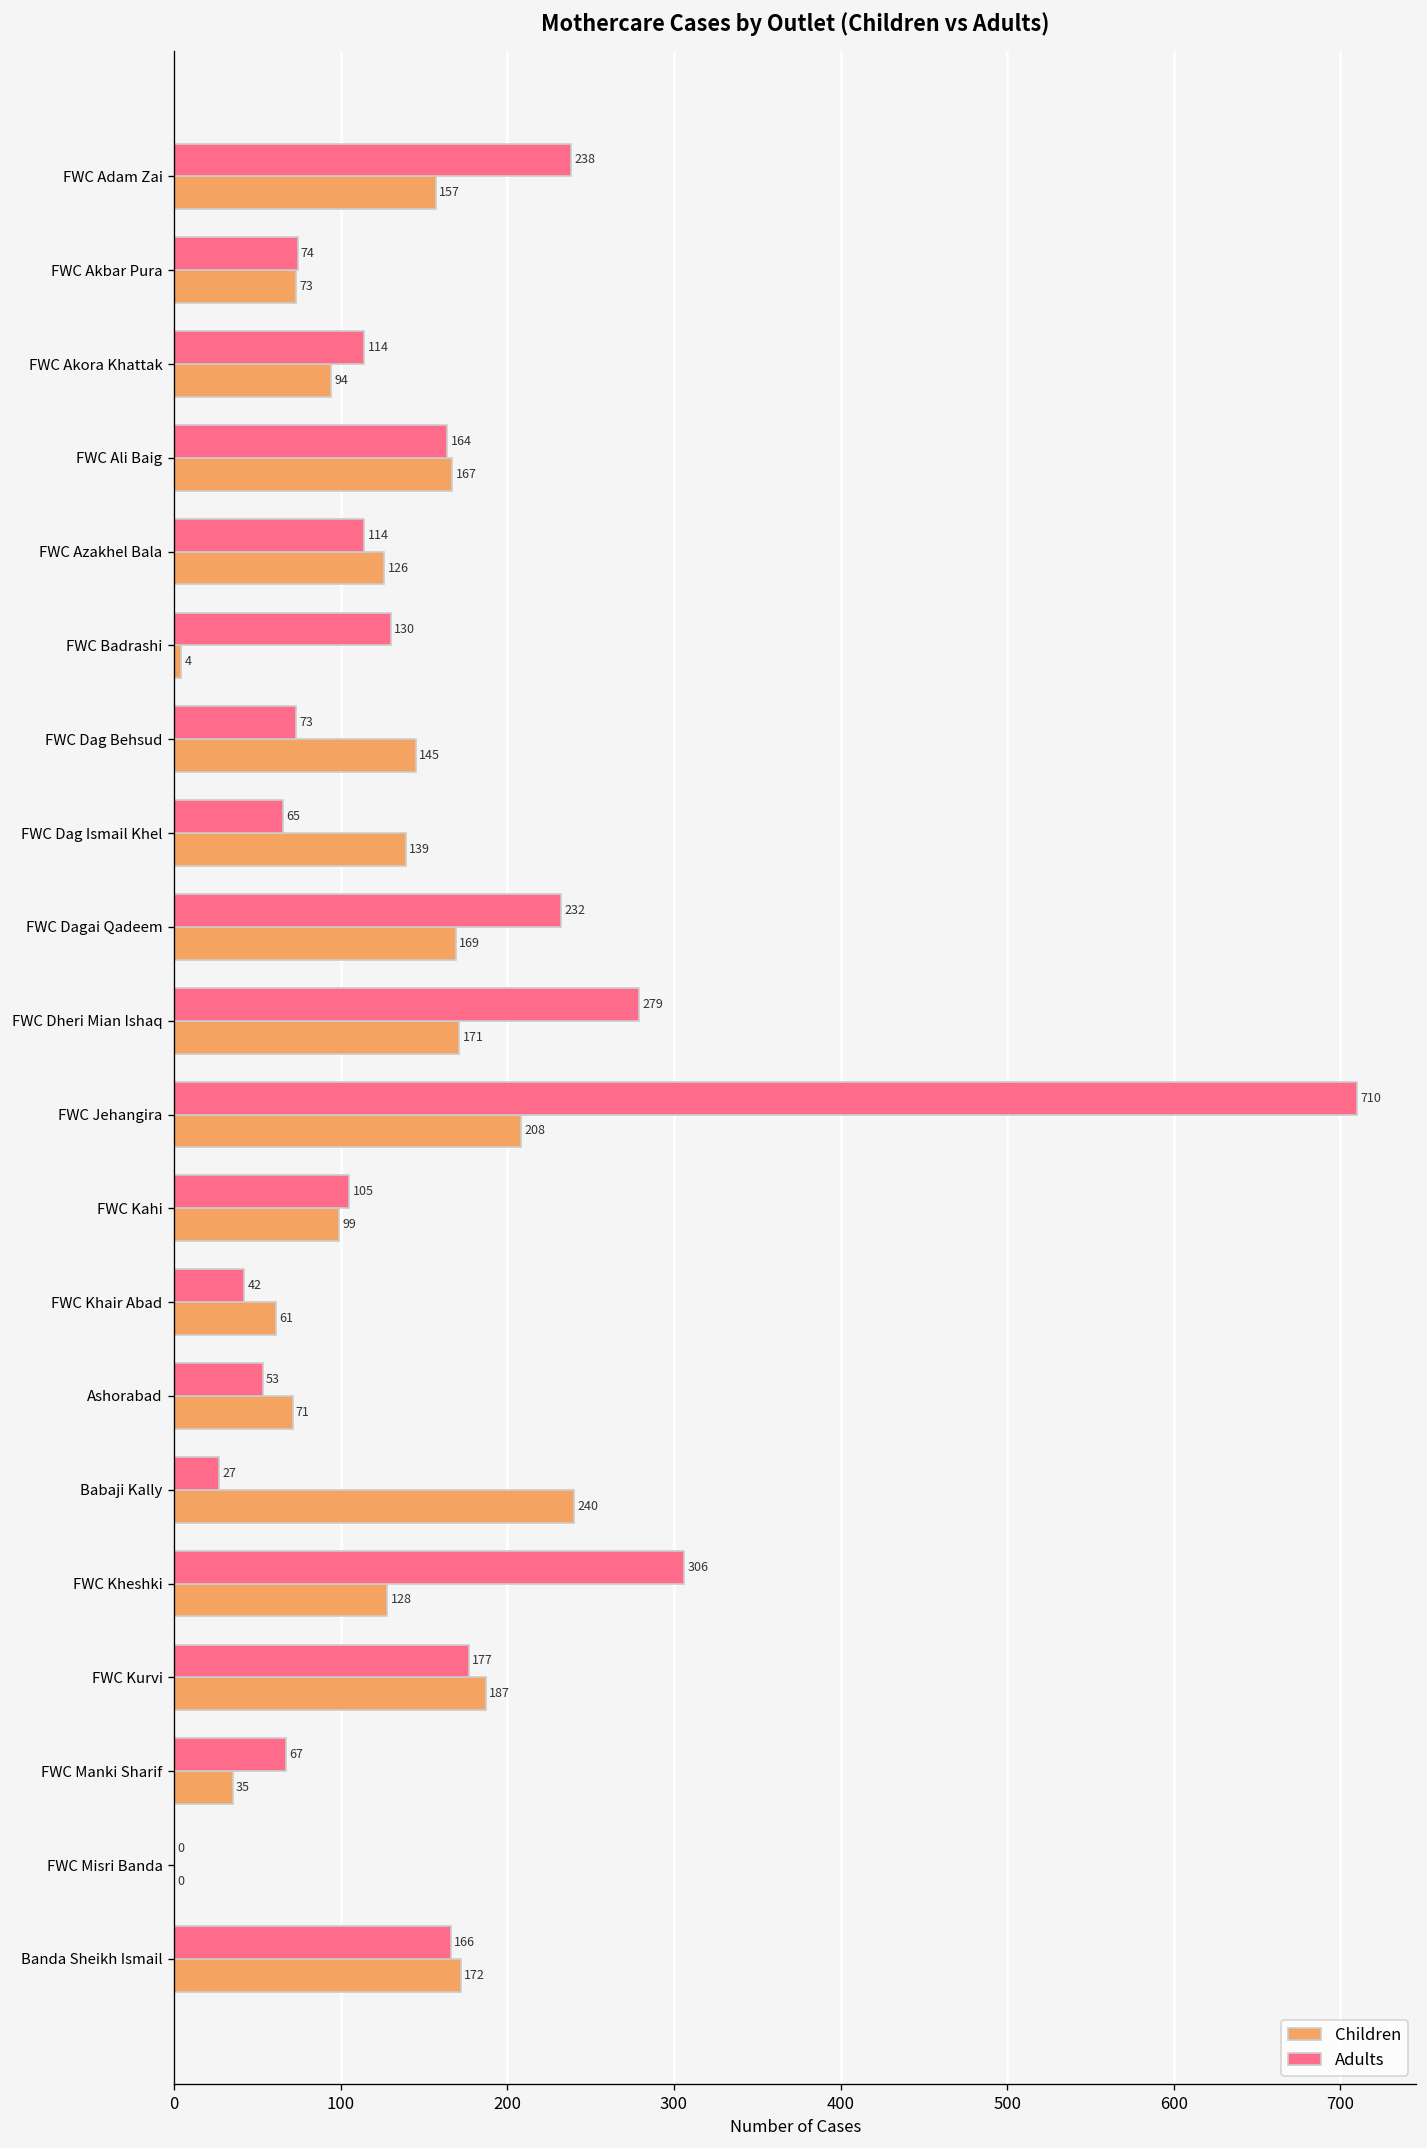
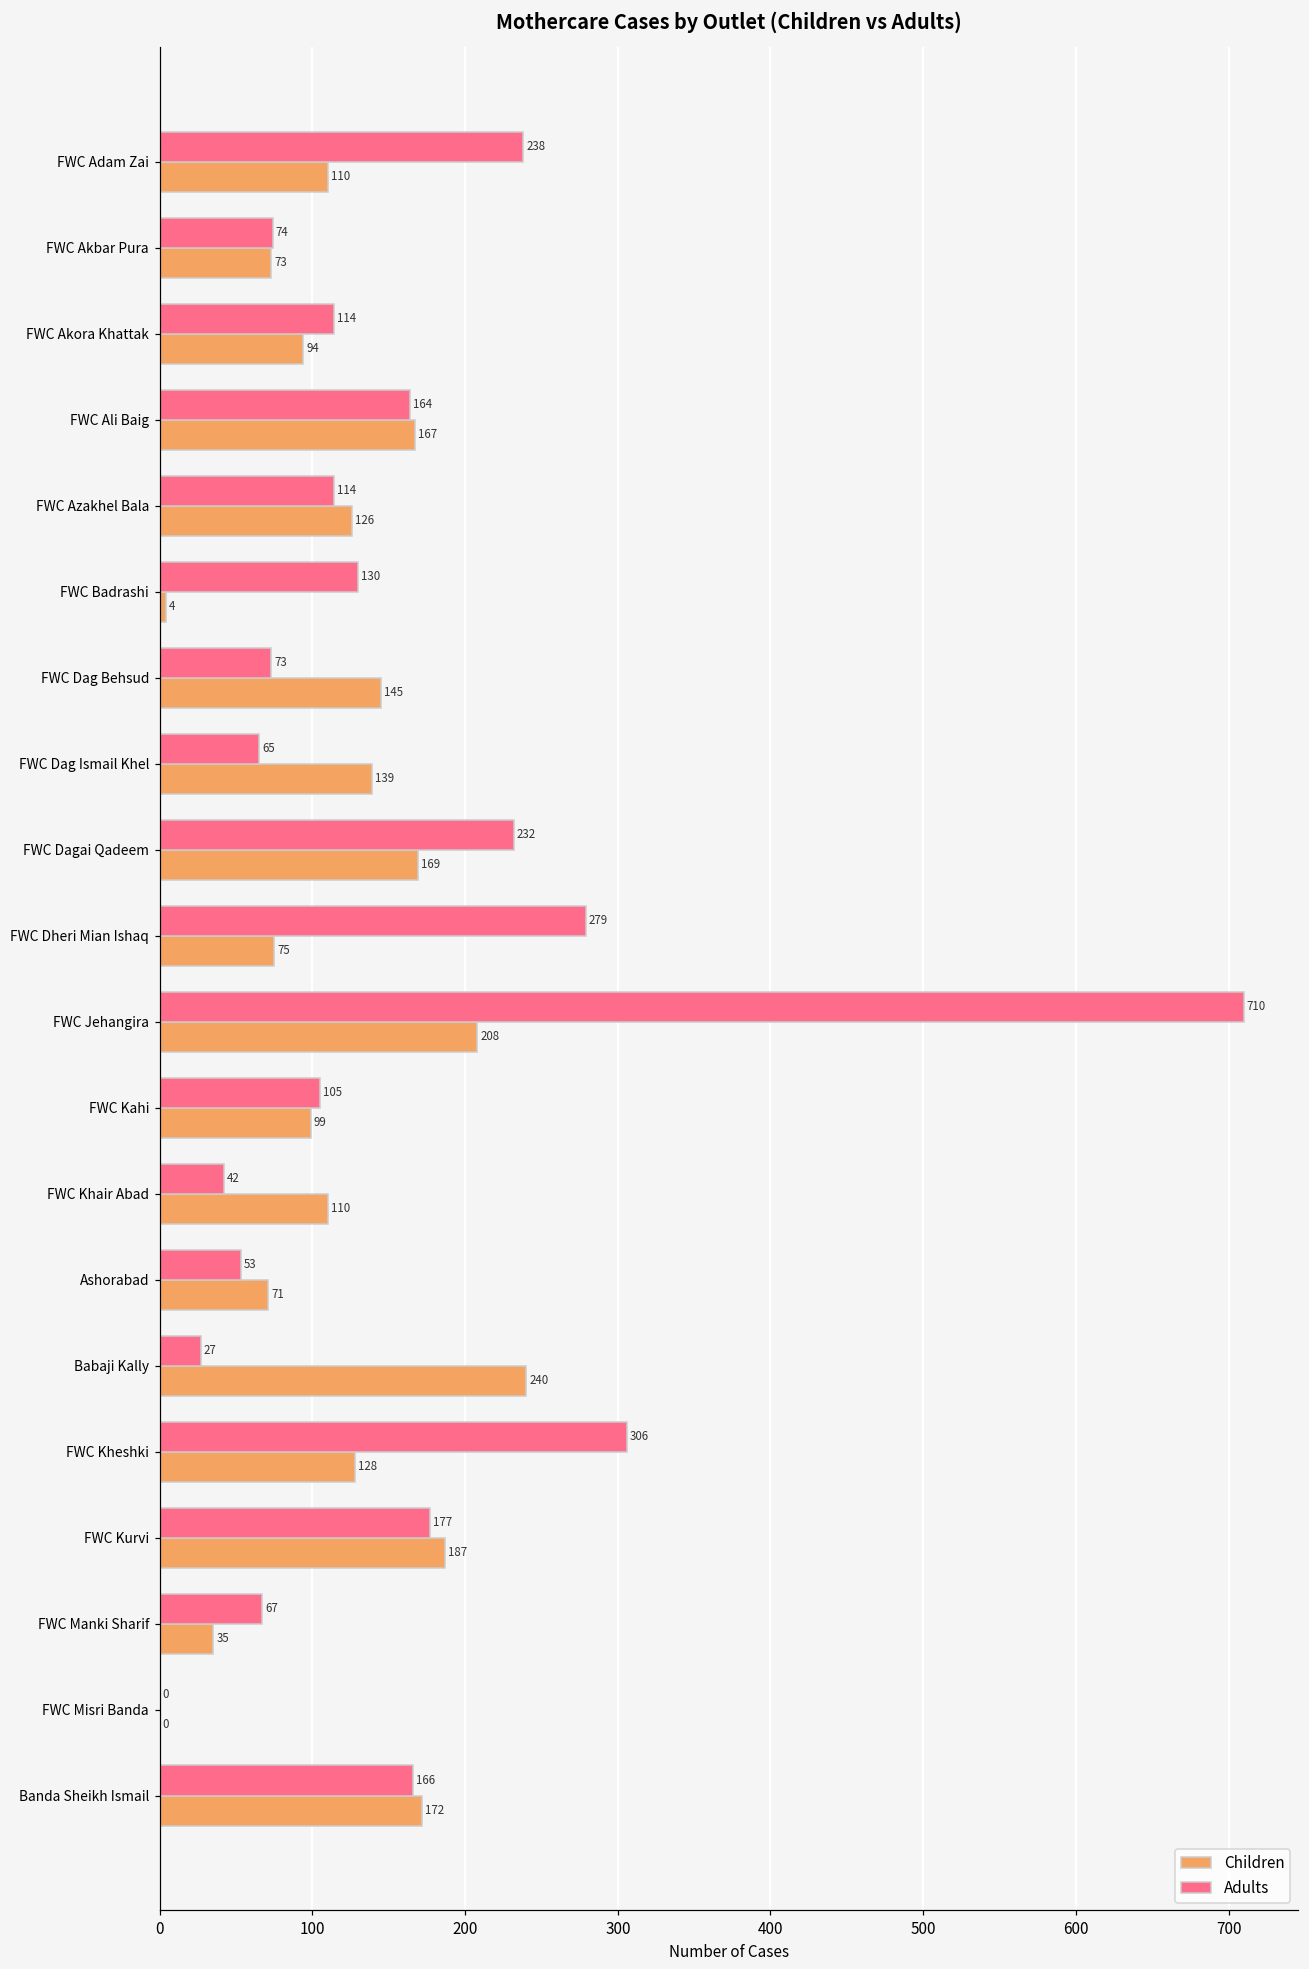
Children, FWC Adam Zai: 157 -> 110
Children, FWC Dheri Mian Ishaq: 171 -> 75
Children, FWC Khair Abad: 61 -> 110
